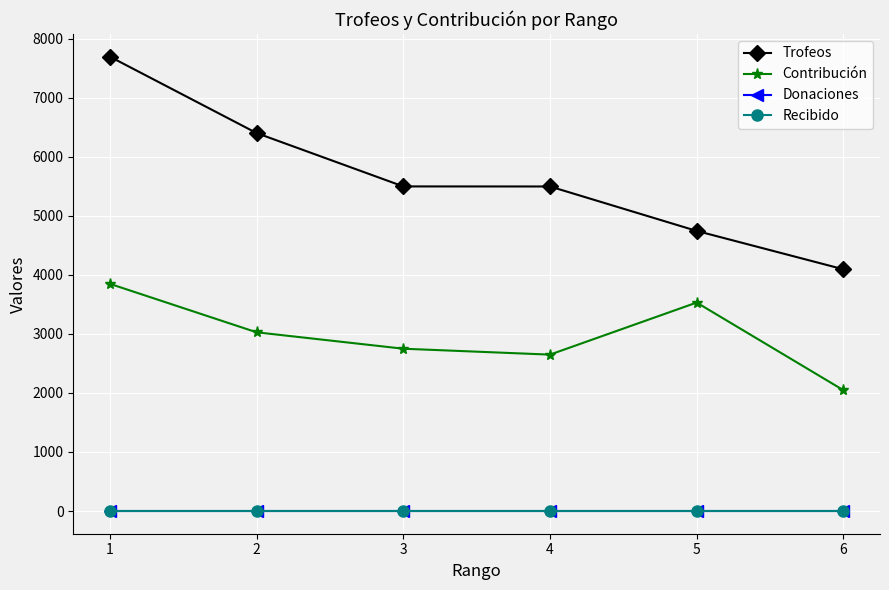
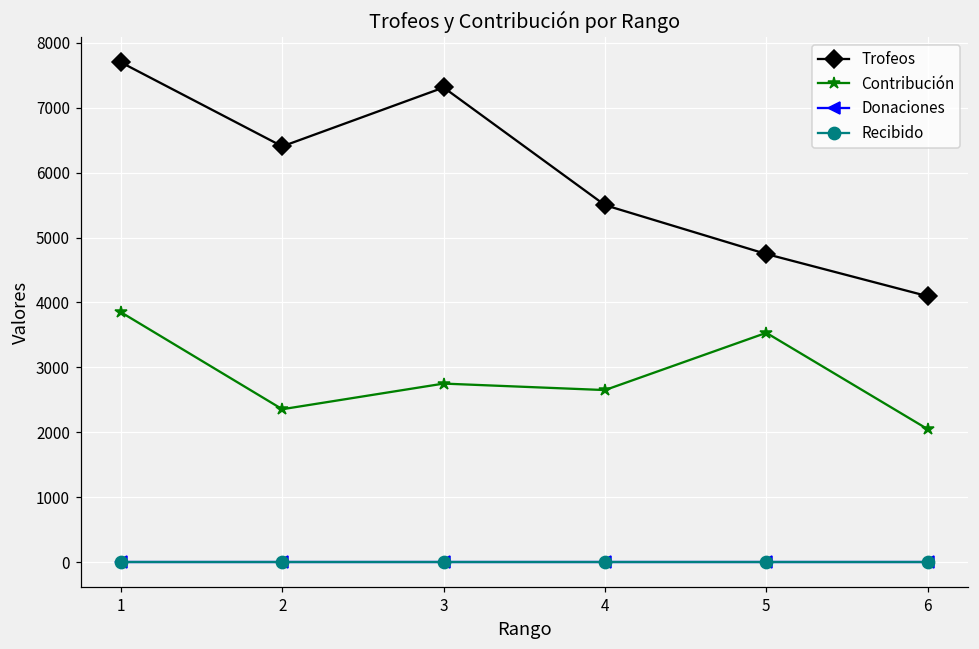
Contribución, 2: 3000 -> 2400
Trofeos, 3: 5500 -> 7300
